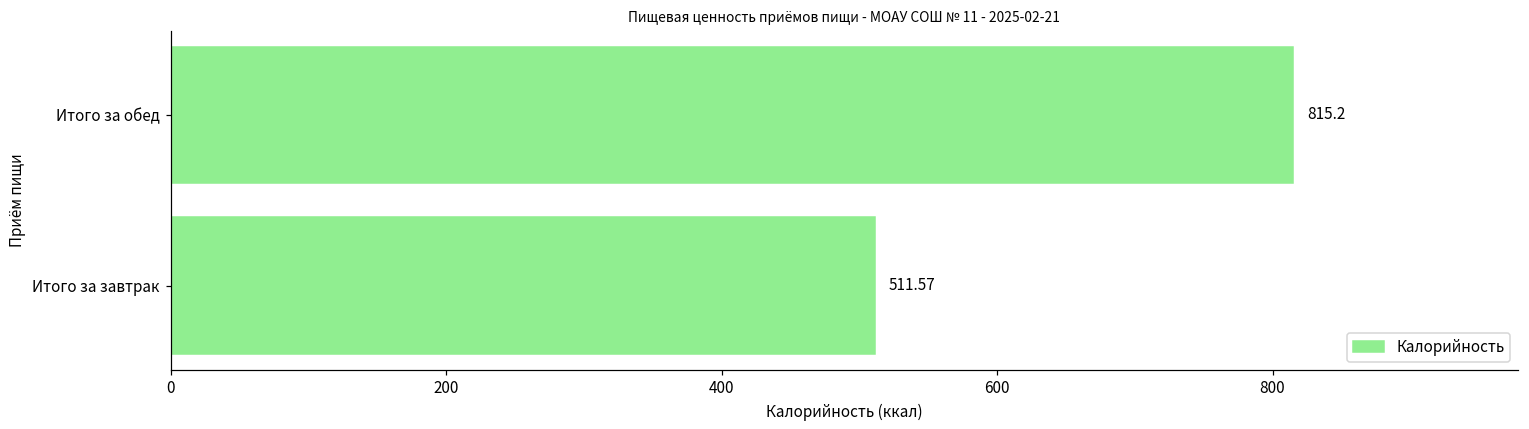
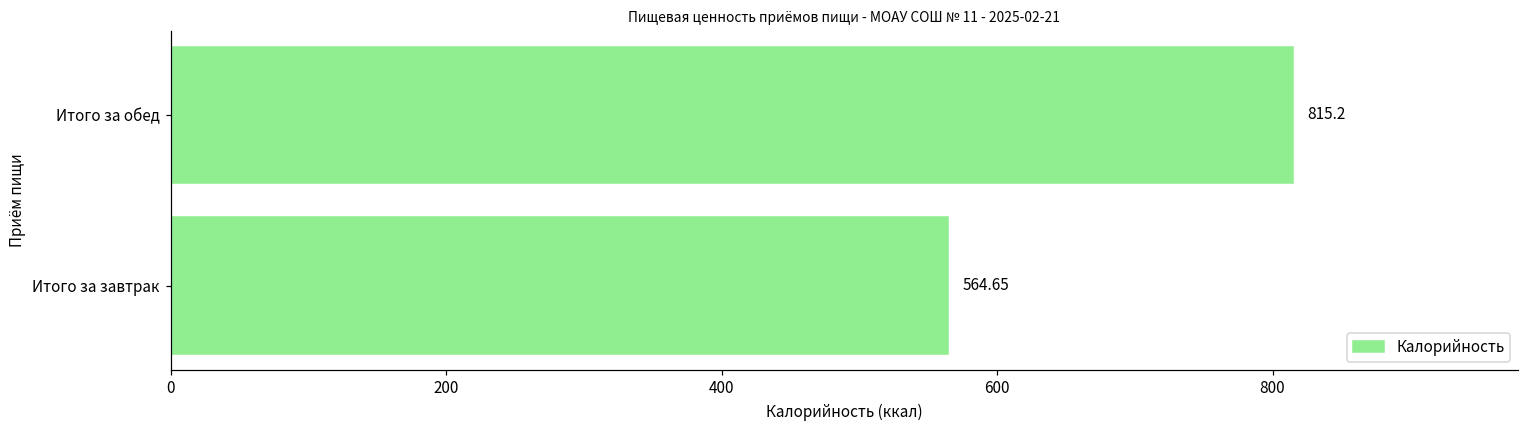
Итого за завтрак: 511.57 -> 564.65
